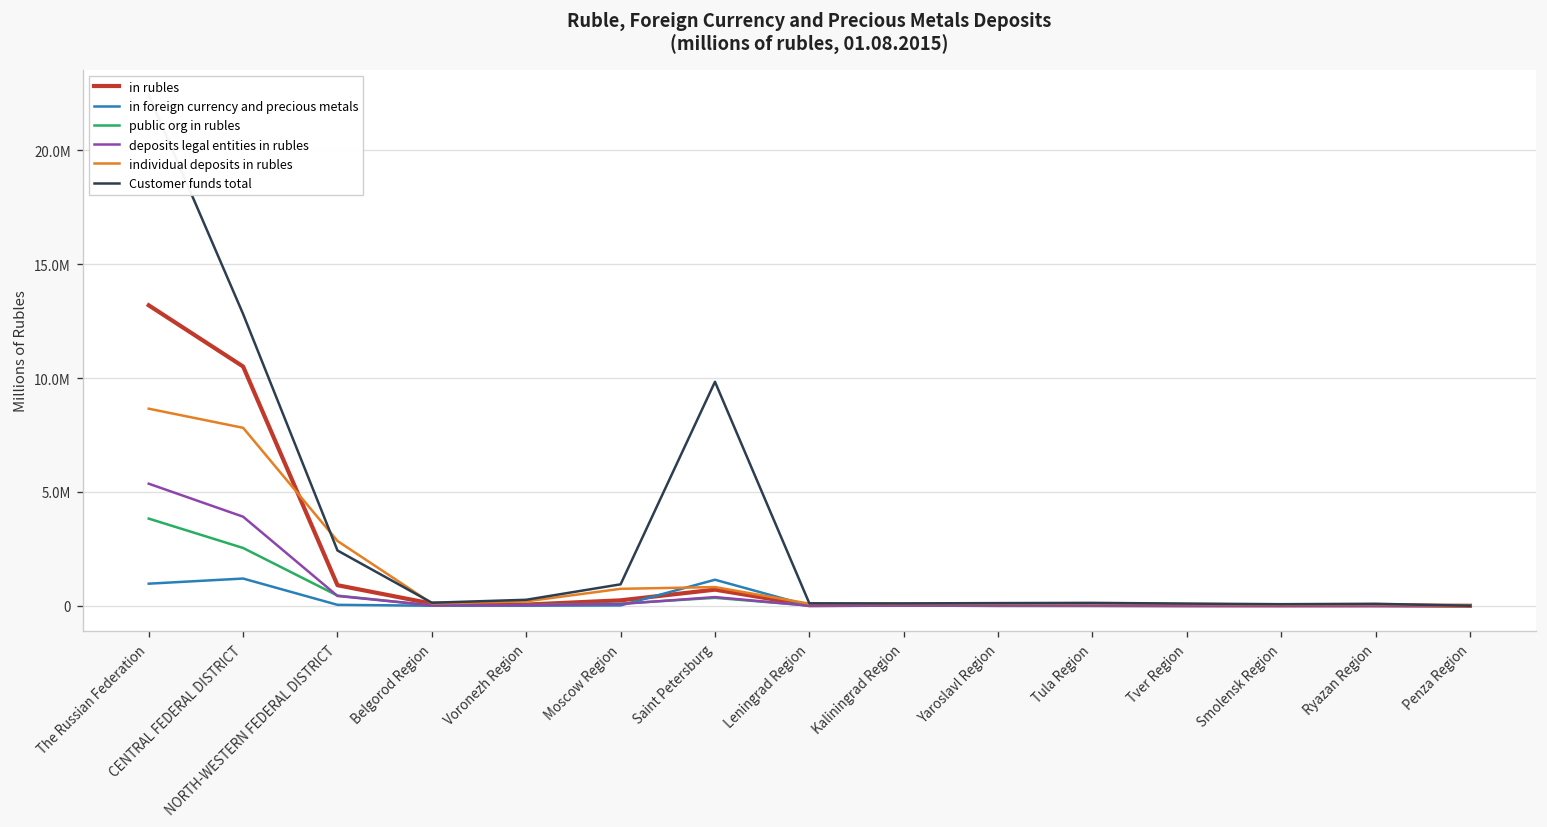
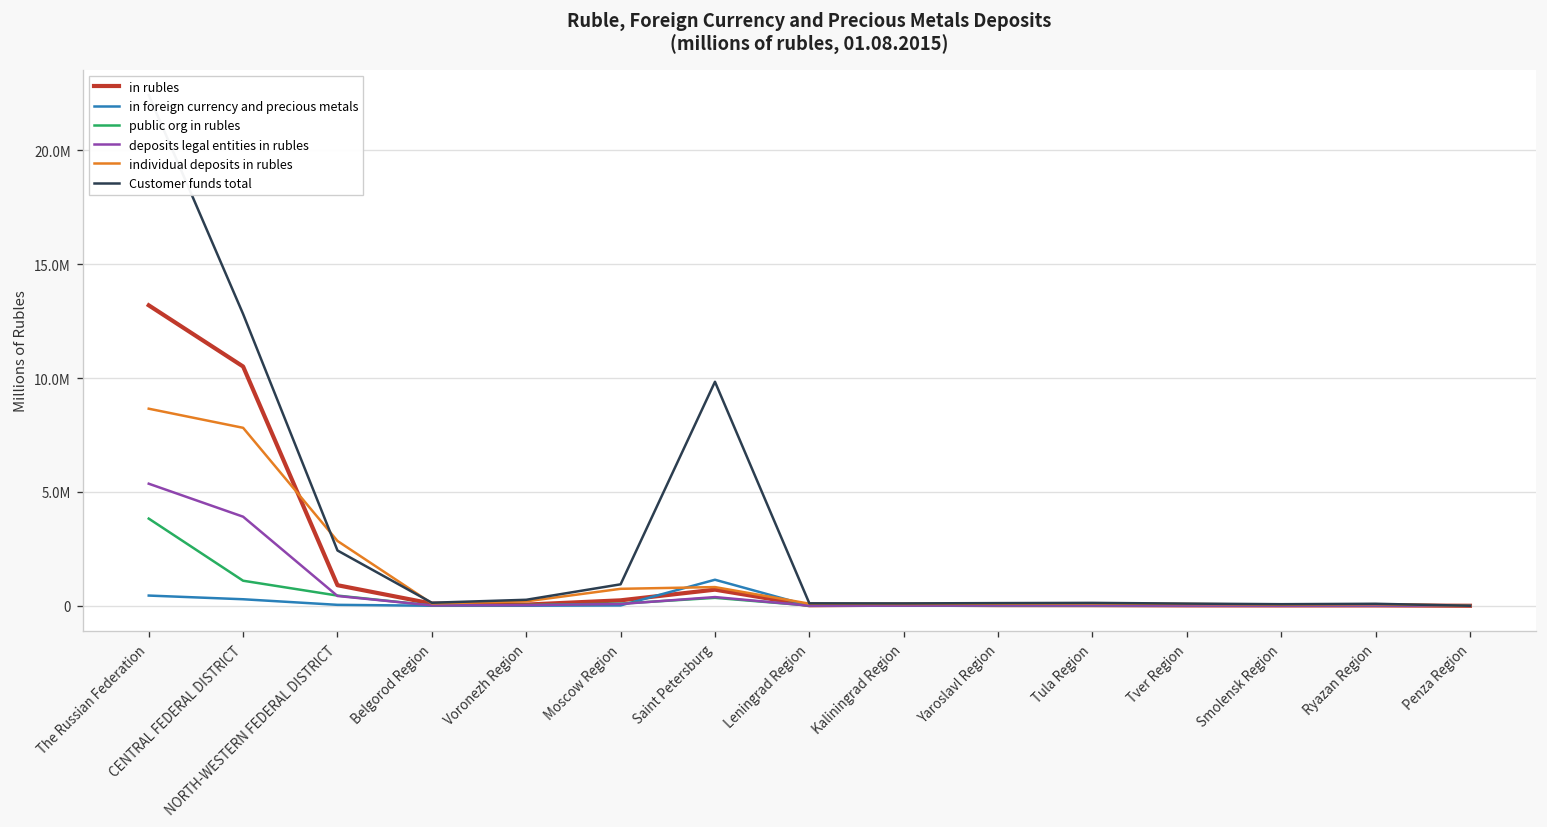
in foreign currency and precious metals, The Russian Federation: 1000000 -> 400000
in foreign currency and precious metals, CENTRAL FEDERAL DISTRICT: 1200000 -> 300000
public org in rubles, CENTRAL FEDERAL DISTRICT: 2500000 -> 1100000
